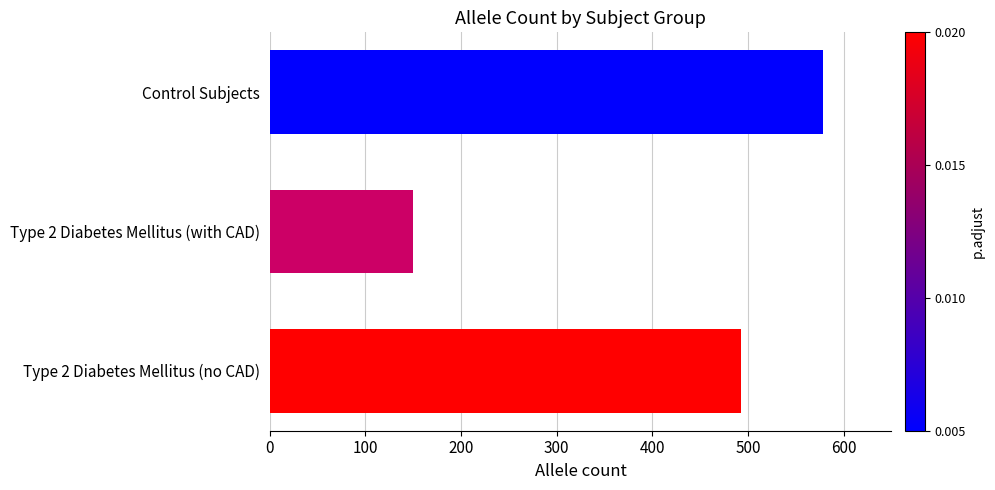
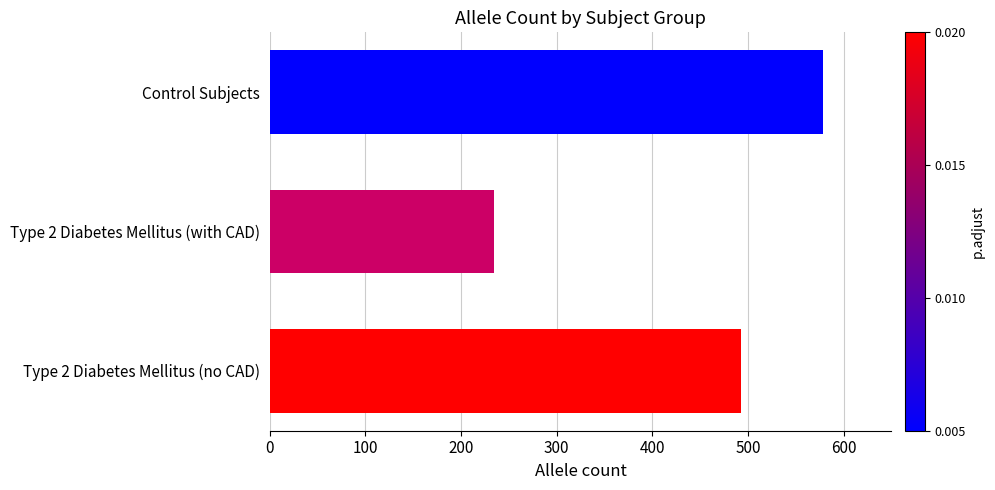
Type 2 Diabetes Mellitus (with CAD): 150 -> 240
